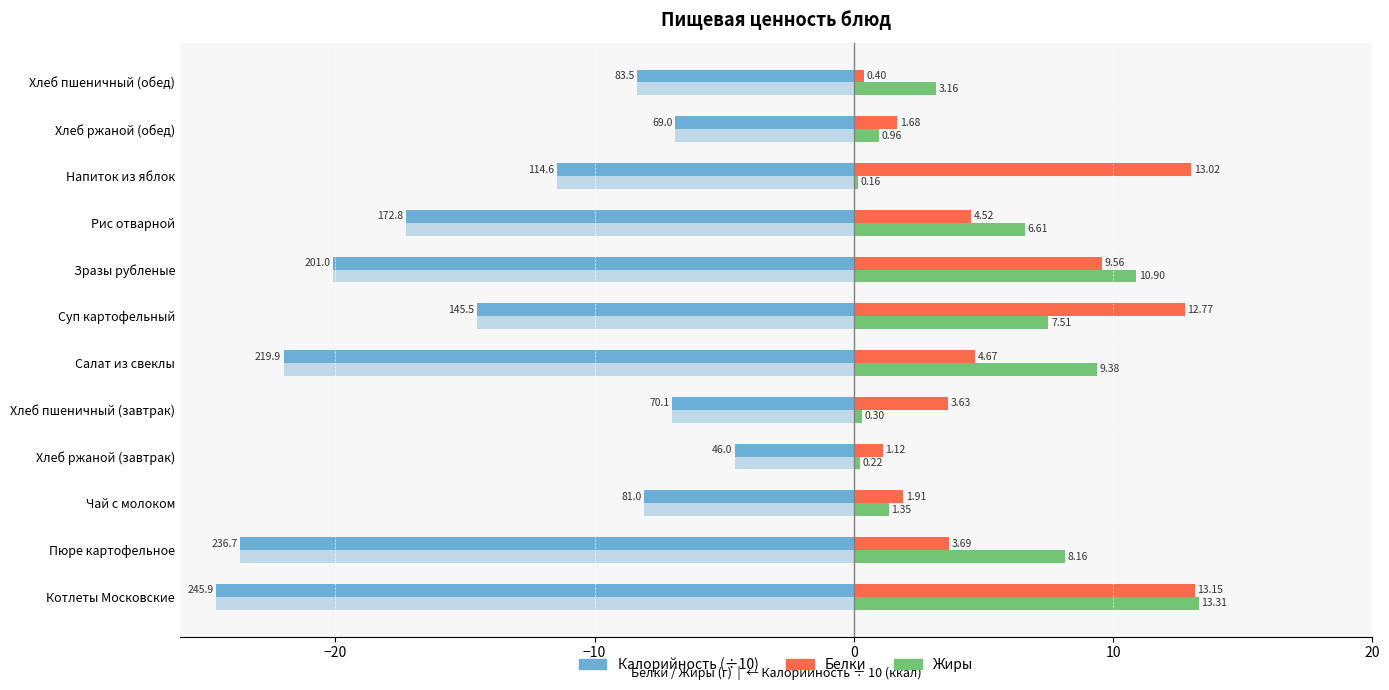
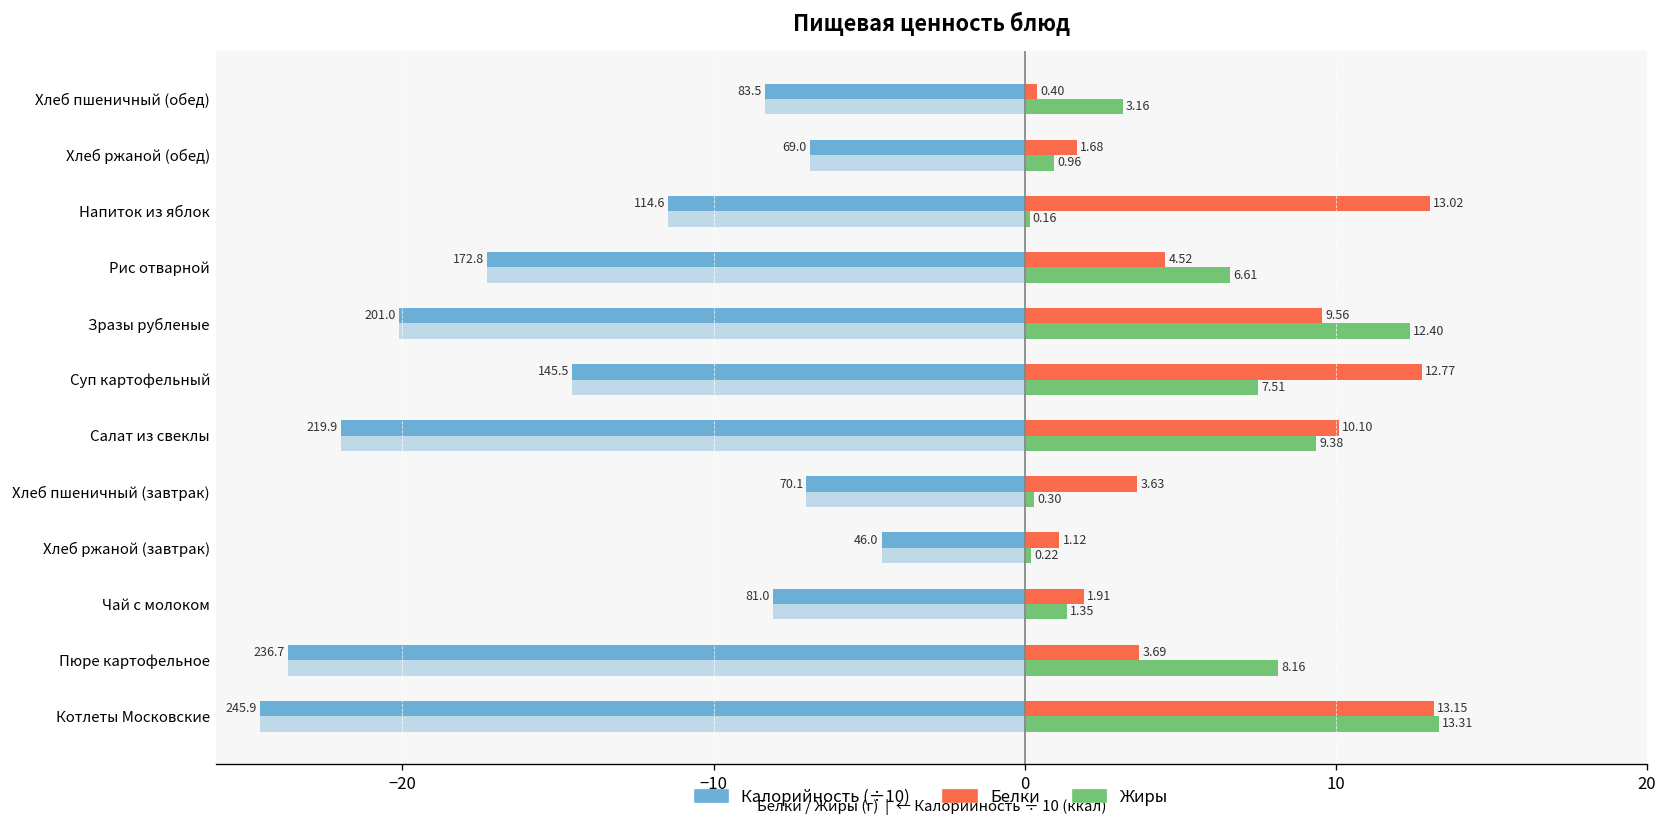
Жиры, Зразы рубленые: 10.90 -> 12.40
Белки, Салат из свеклы: 4.67 -> 10.10
